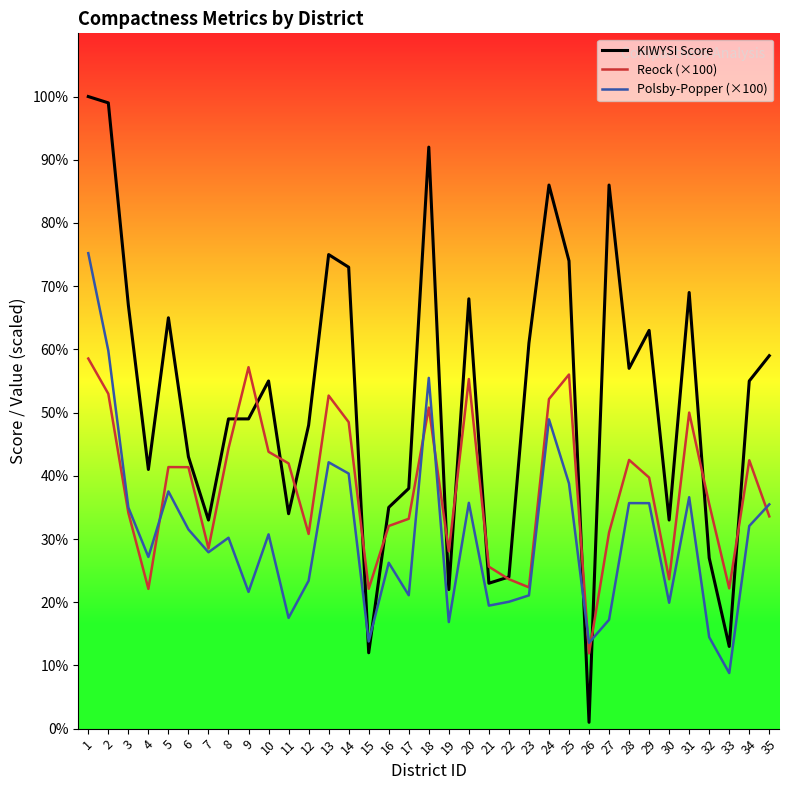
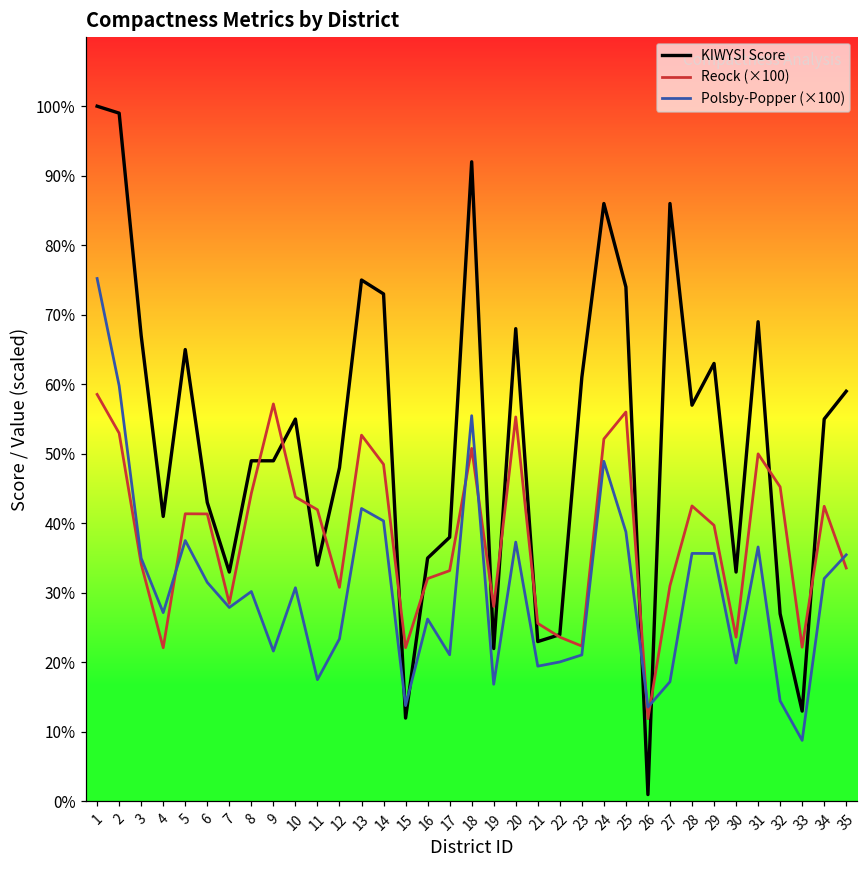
Polsby-Popper (×100), 20: 36% -> 37%
Reock (×100), 32: 36% -> 45%
